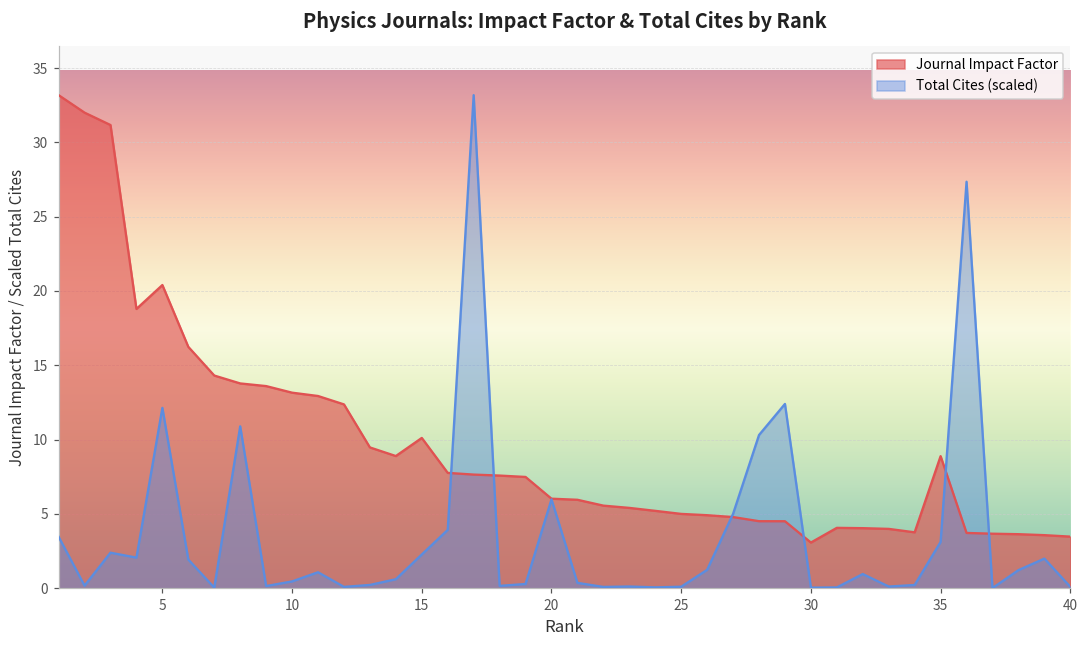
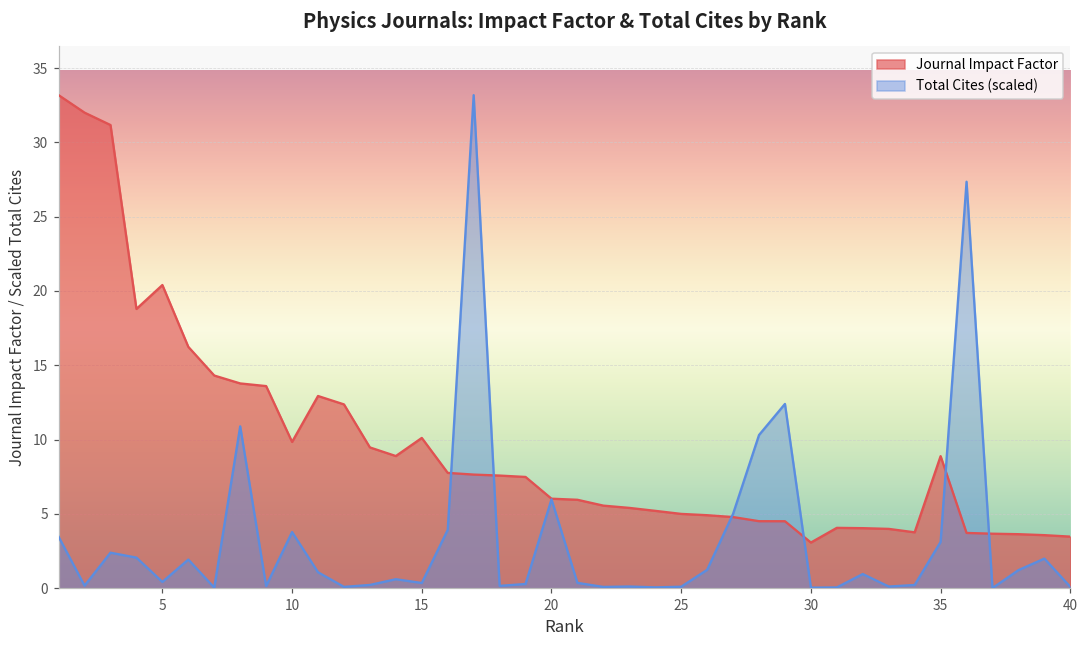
Total Cites (scaled), 5: 12.1 -> 0.4
Journal Impact Factor, 10: 13.2 -> 9.8
Total Cites (scaled), 10: 0.5 -> 3.8
Total Cites (scaled), 15: 2.3 -> 0.4
